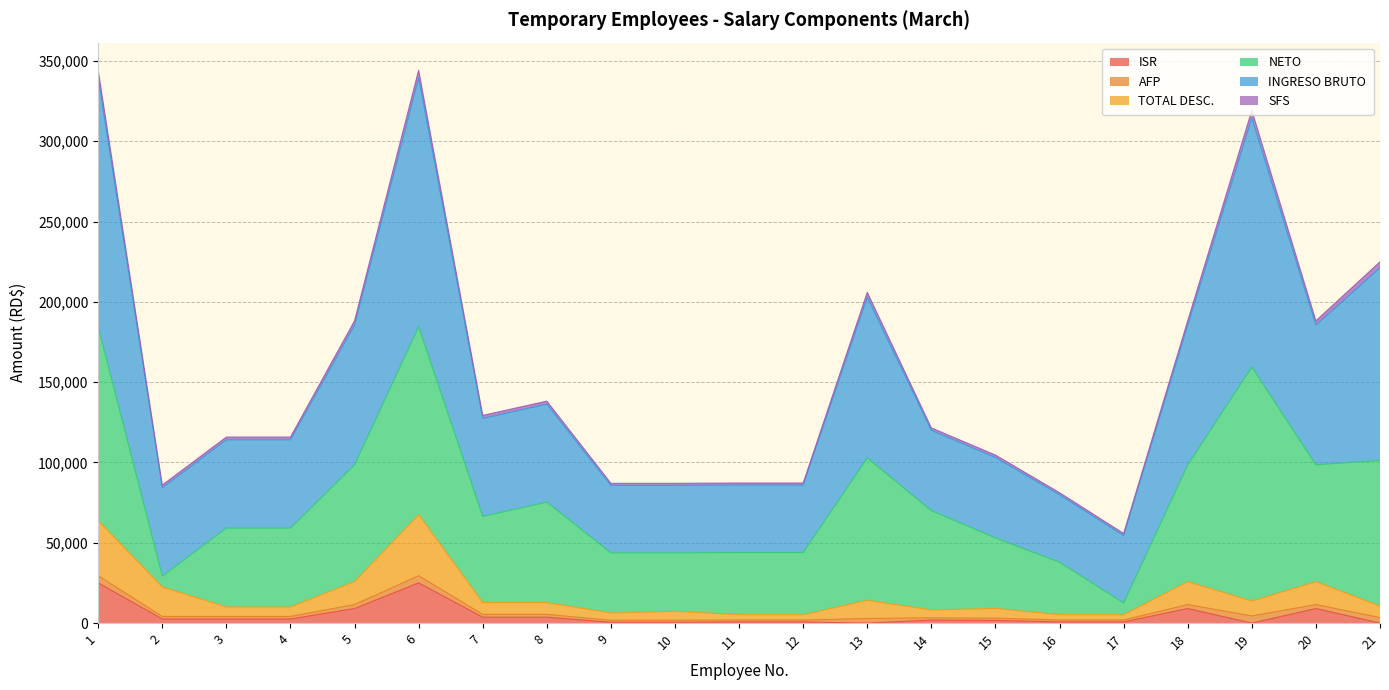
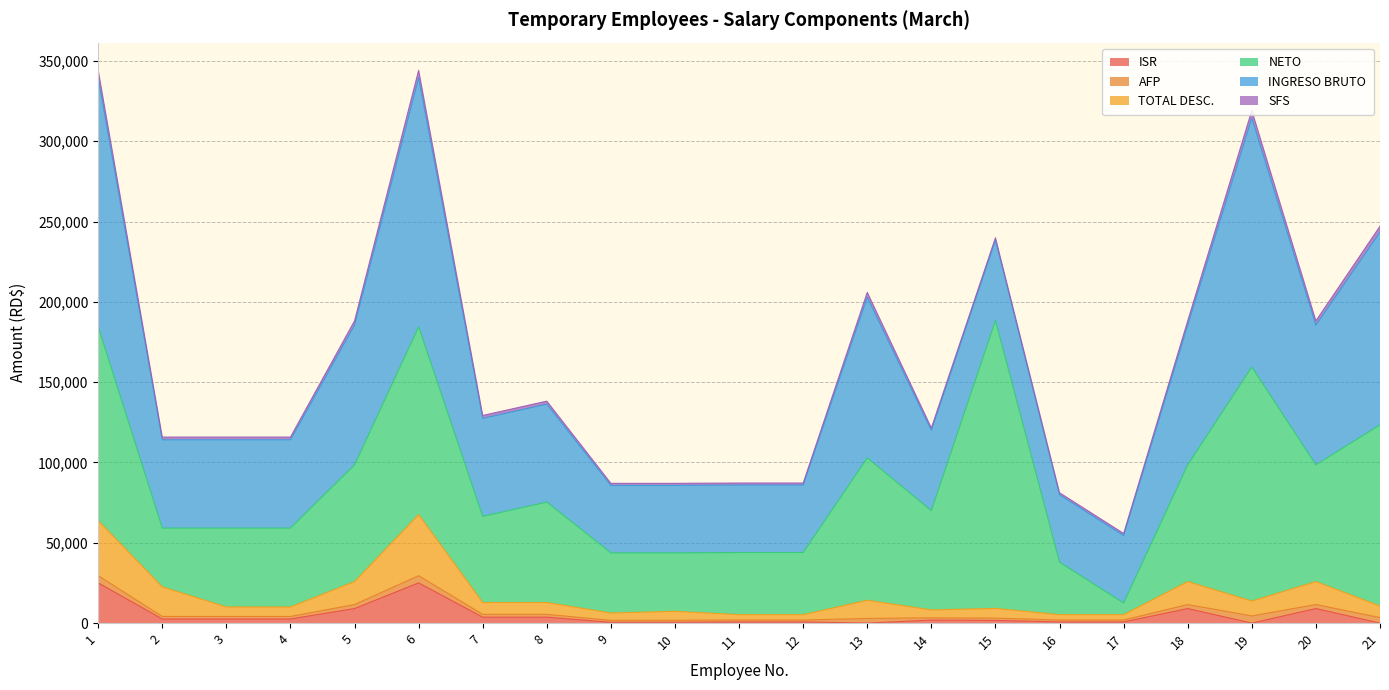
NETO, 2: 7,000 -> 37,000
NETO, 15: 44,000 -> 179,000
NETO, 21: 91,000 -> 113,000
